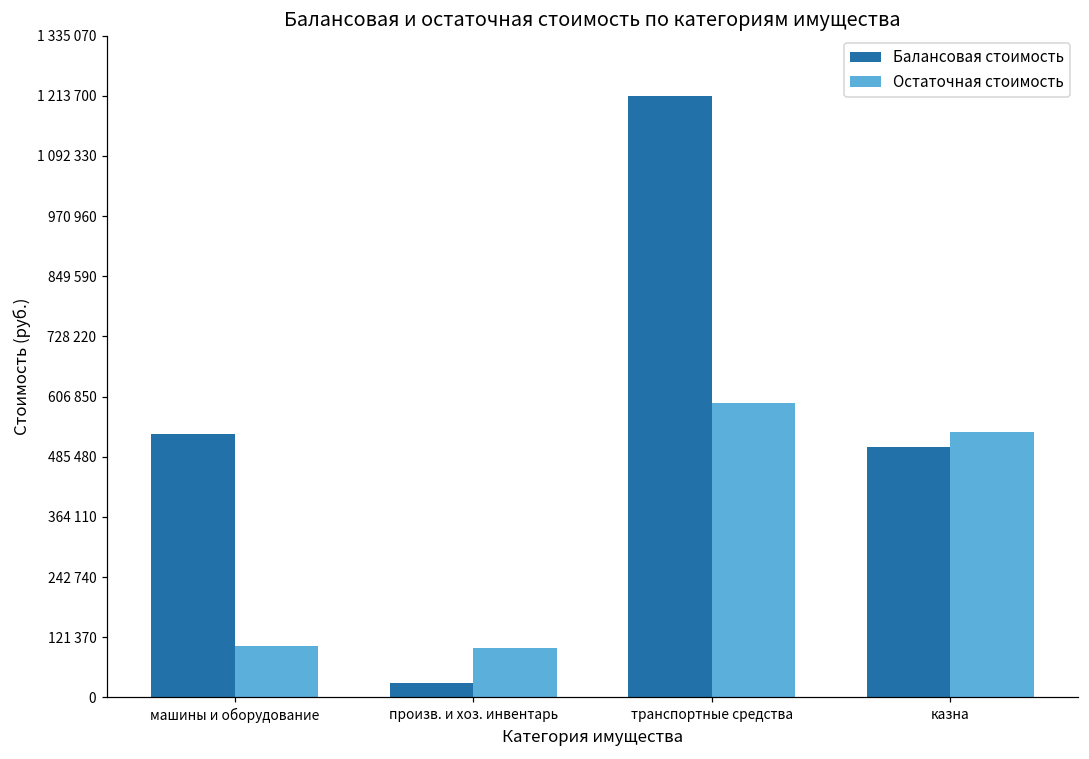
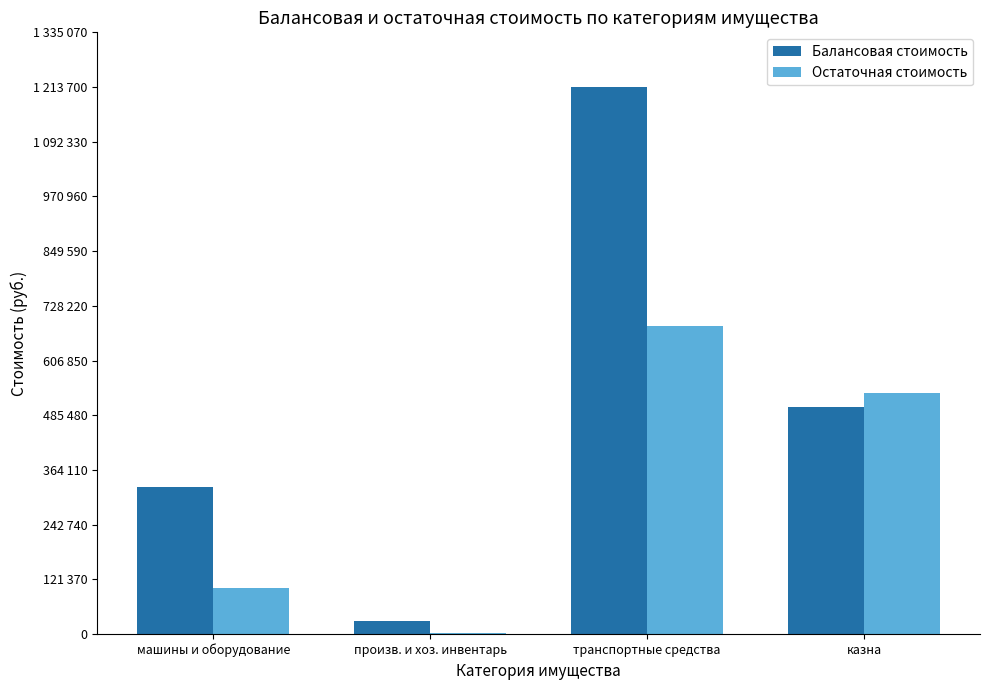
Балансовая стоимость, машины и оборудование: 530000 -> 330000
Остаточная стоимость, произв. и хоз. инвентарь: 100000 -> 0
Остаточная стоимость, транспортные средства: 590000 -> 680000
